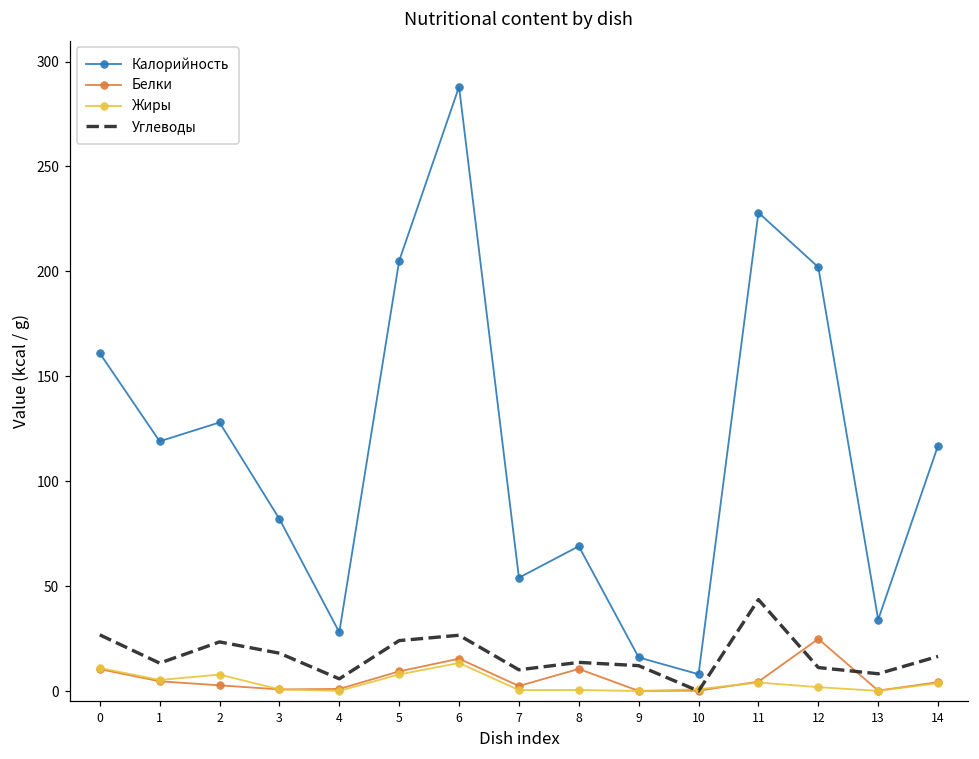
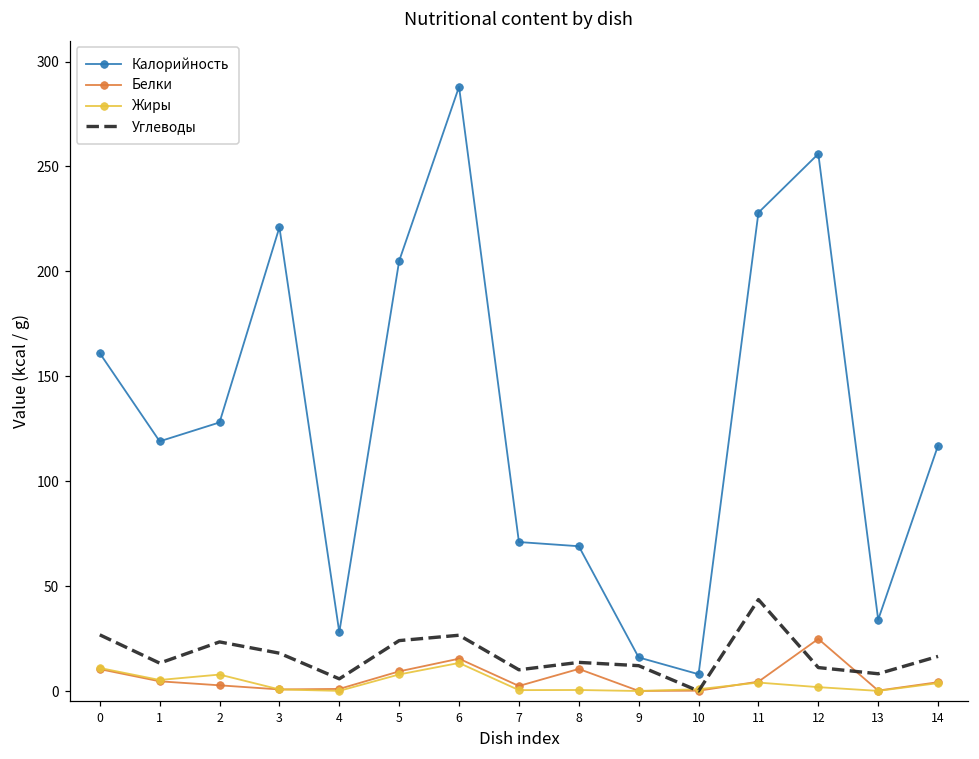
Калорийность, 3: 82 -> 221
Калорийность, 7: 54 -> 71
Калорийность, 12: 202 -> 256
